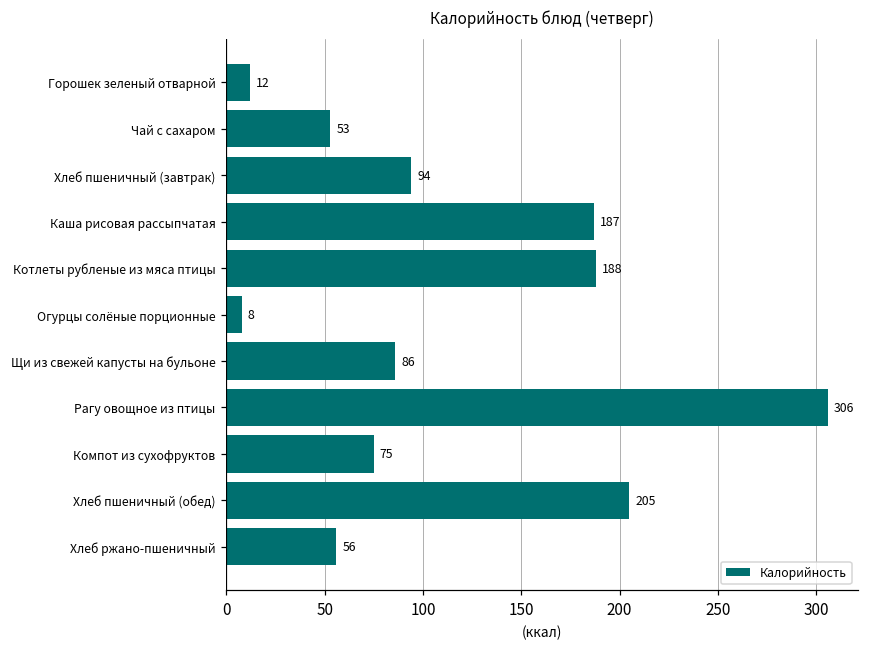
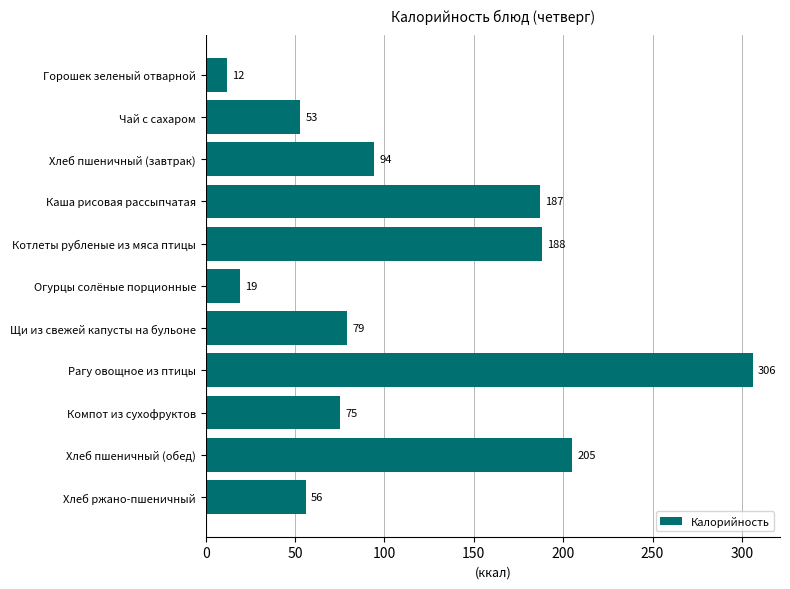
Огурцы солёные порционные: 8 -> 19
Щи из свежей капусты на бульоне: 86 -> 79
